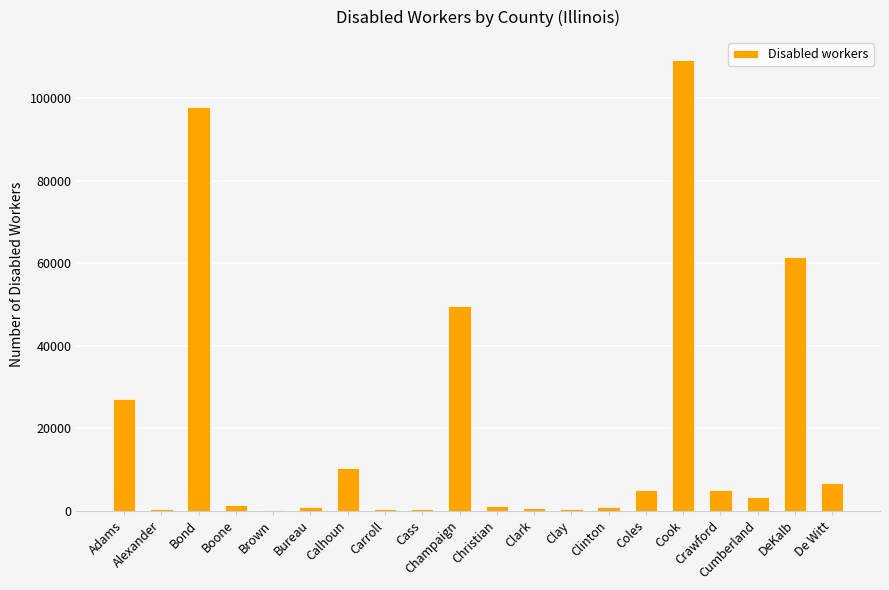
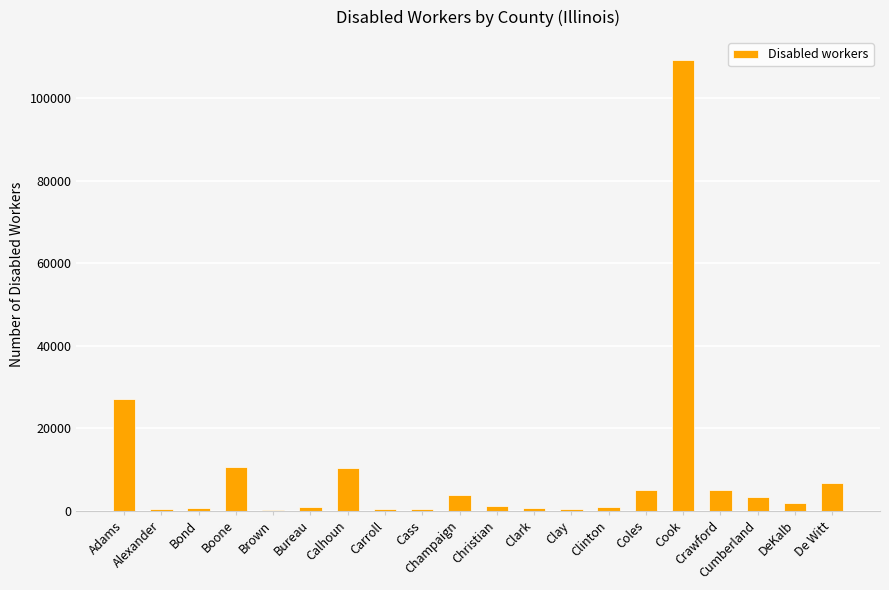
Bond: 98000 -> 1000
Boone: 1000 -> 11000
Champaign: 50000 -> 4000
DeKalb: 62000 -> 2000
